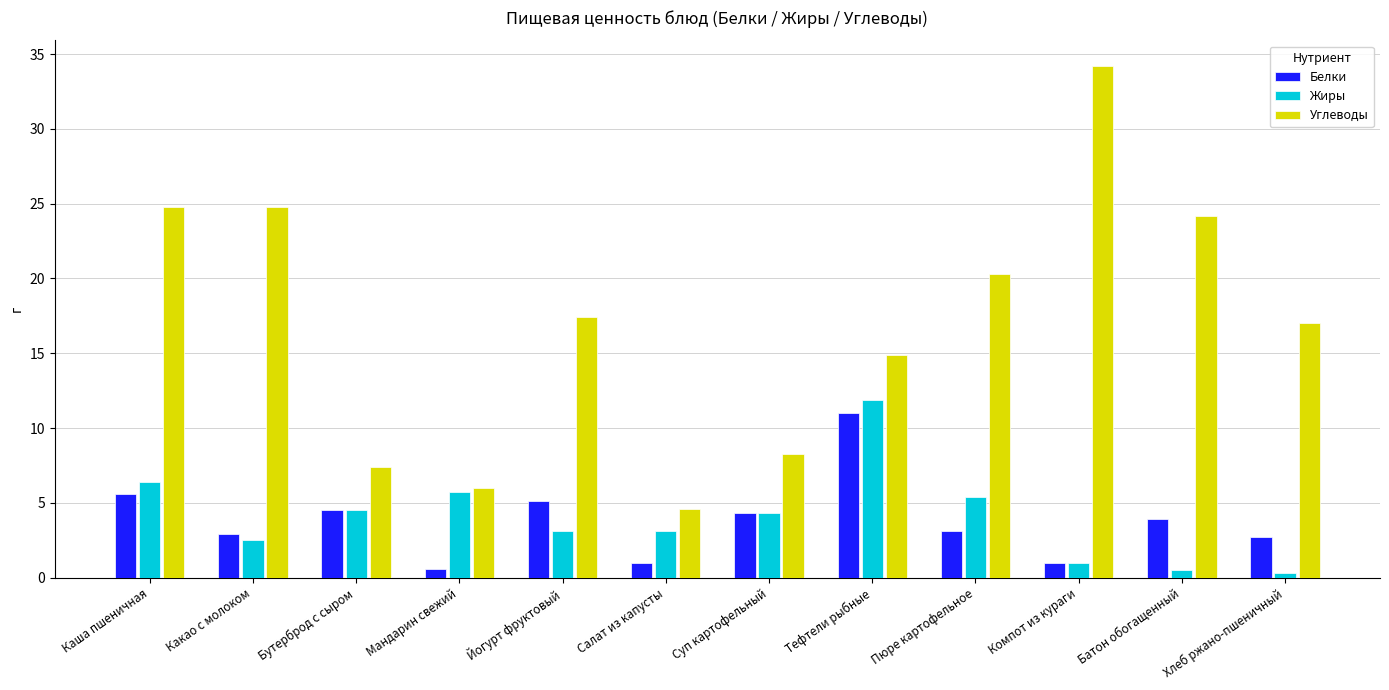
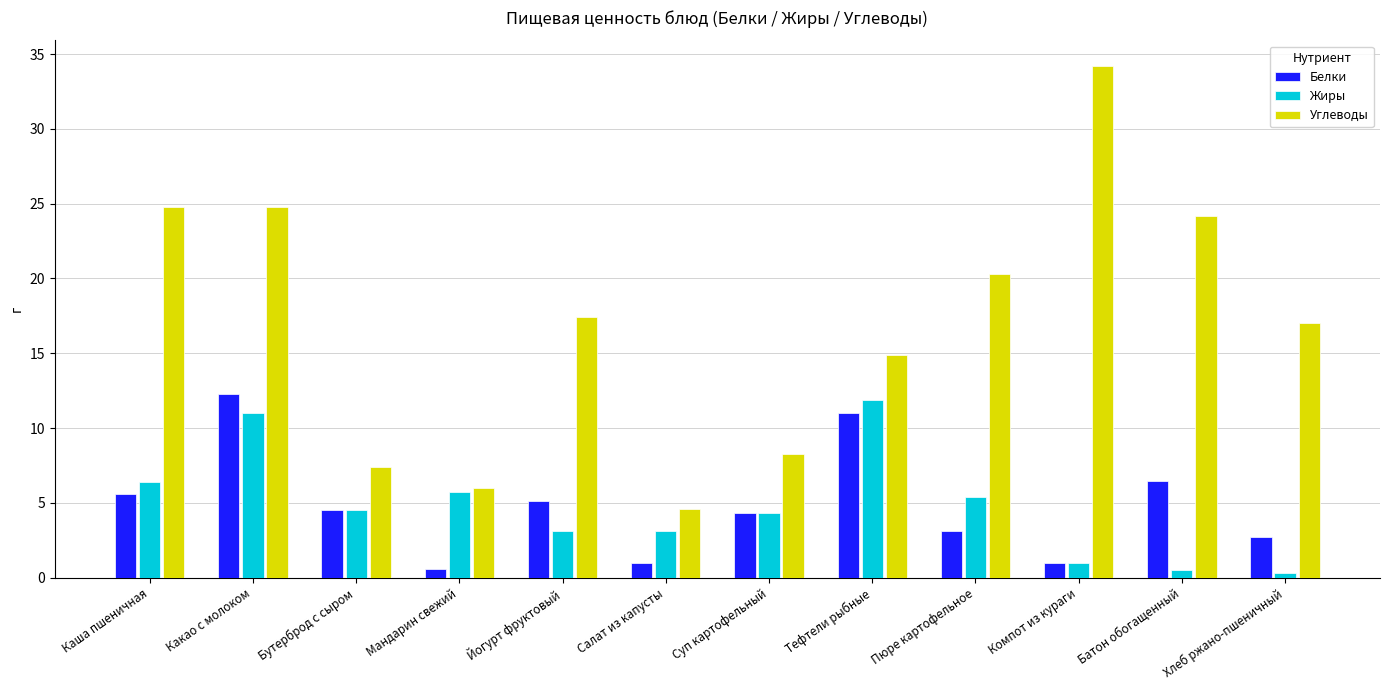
Белки, Какао с молоком: 2.9 -> 12.3
Жиры, Какао с молоком: 2.5 -> 11.0
Белки, Батон обогащенный: 4.0 -> 6.5
